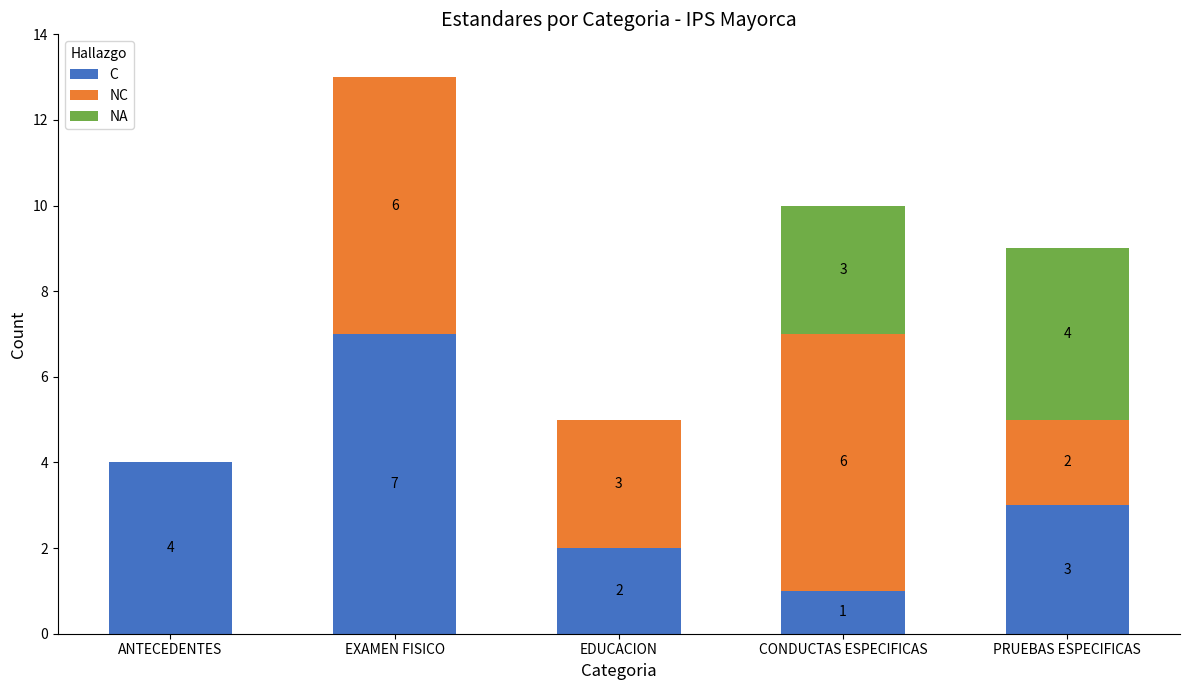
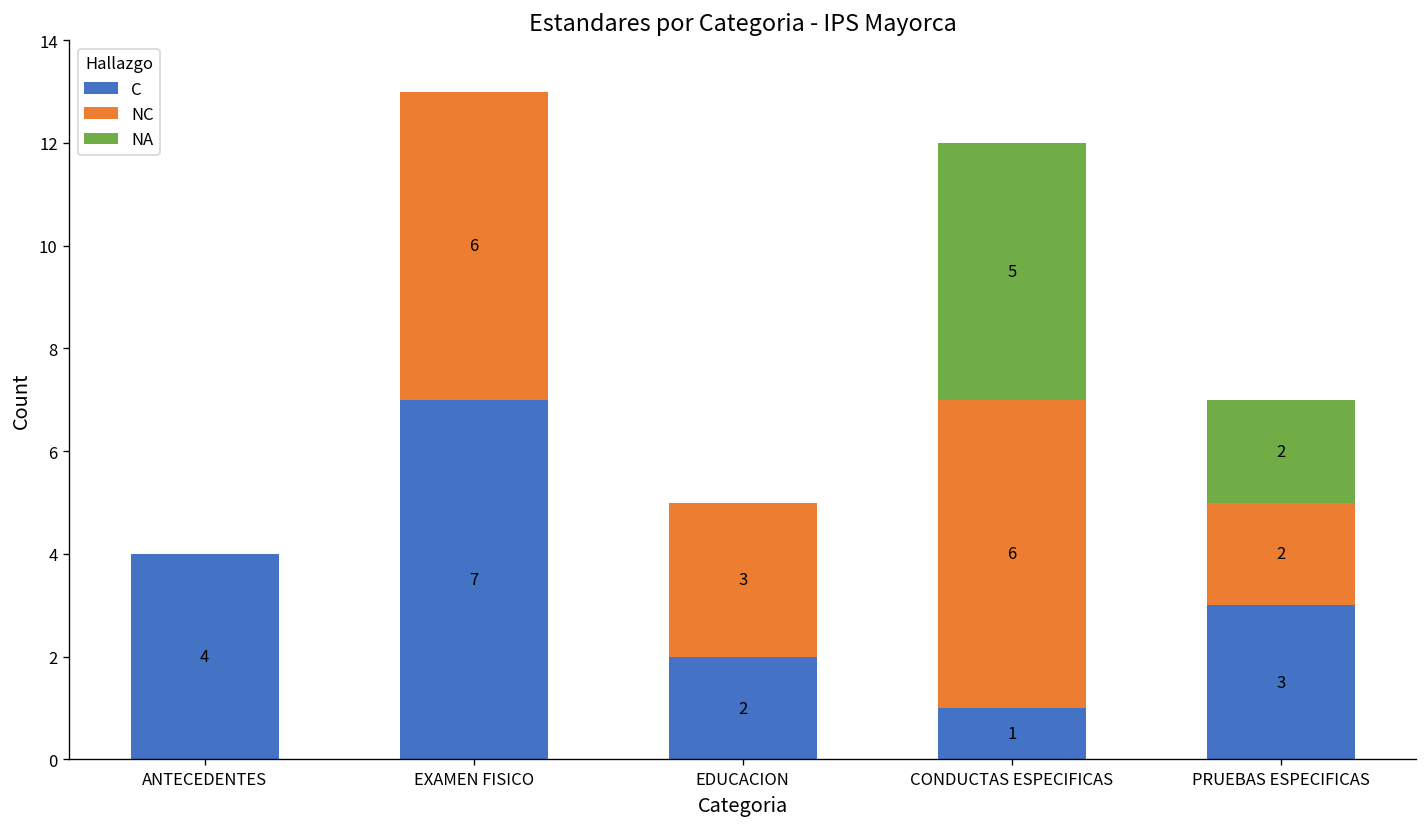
NA, CONDUCTAS ESPECIFICAS: 3 -> 5
NA, PRUEBAS ESPECIFICAS: 4 -> 2
